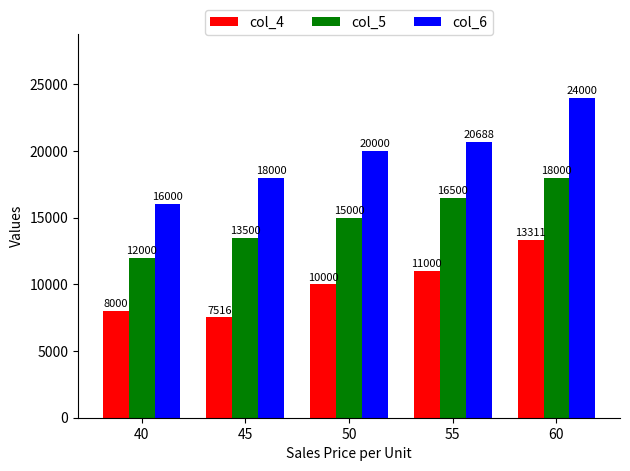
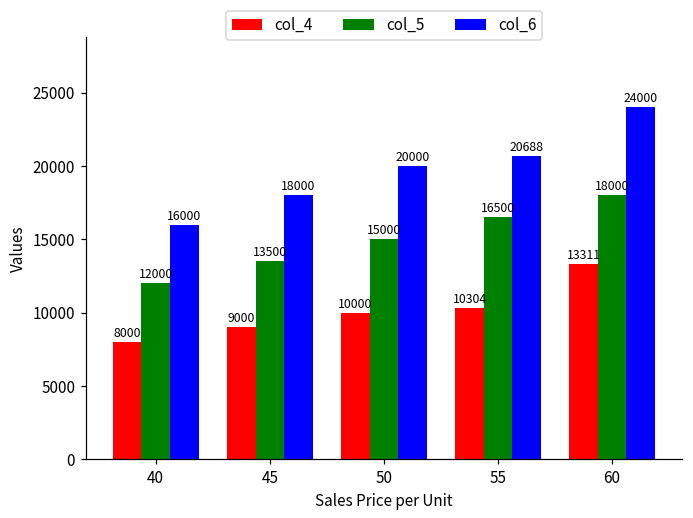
col_4, 45: 7516 -> 9000
col_4, 55: 11000 -> 10304
